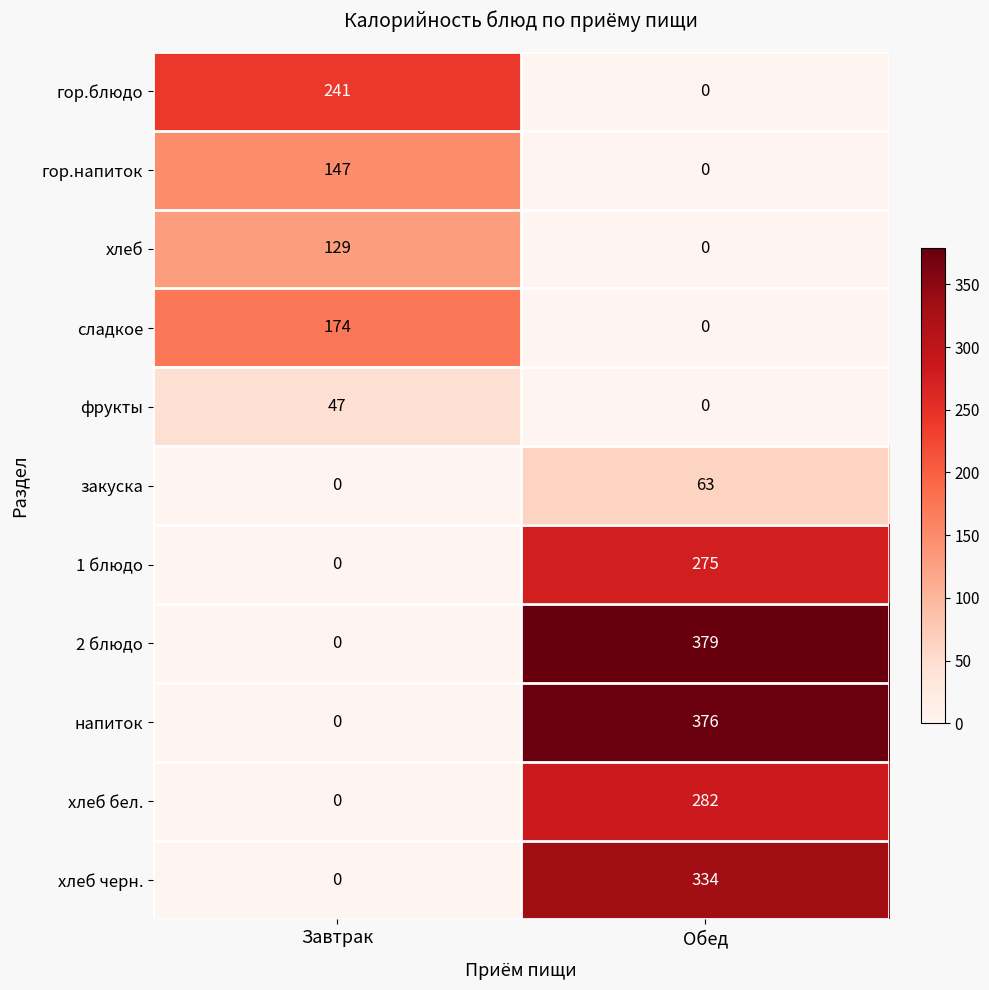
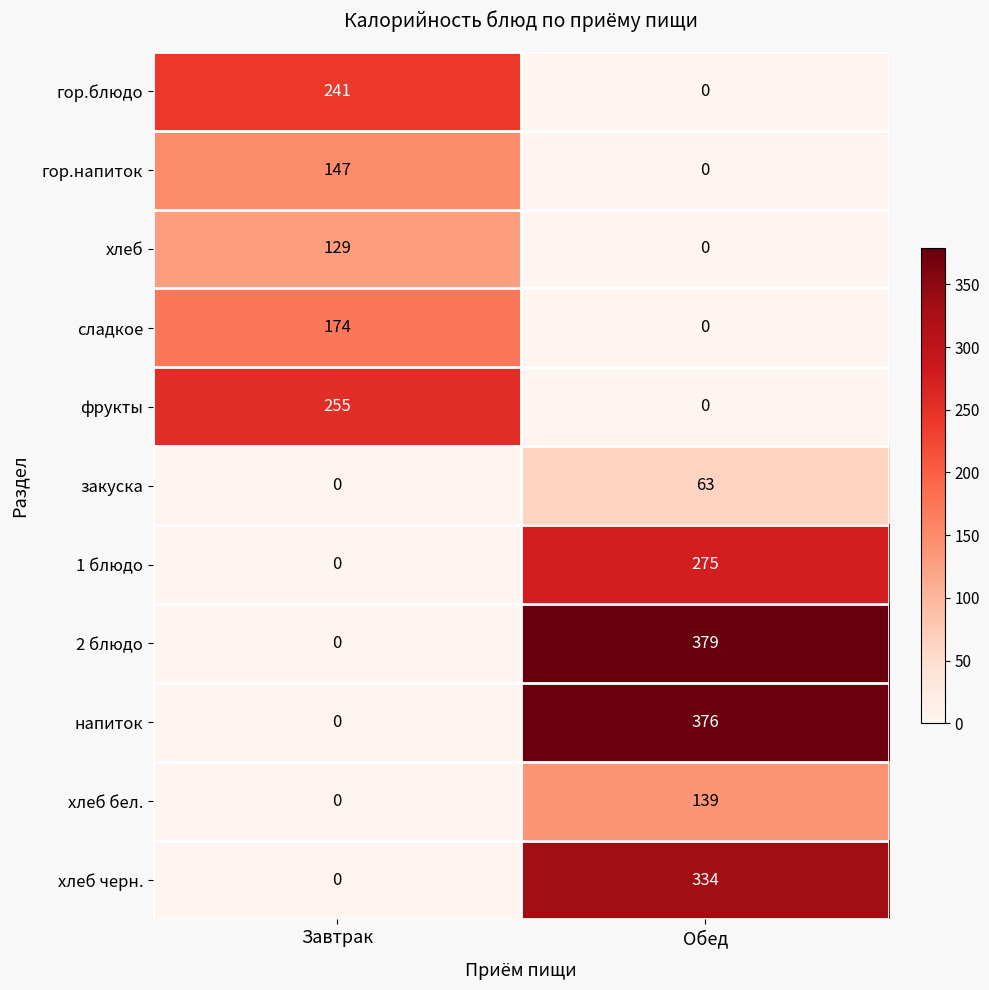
фрукты, Завтрак: 47 -> 255
хлеб бел., Обед: 282 -> 139
